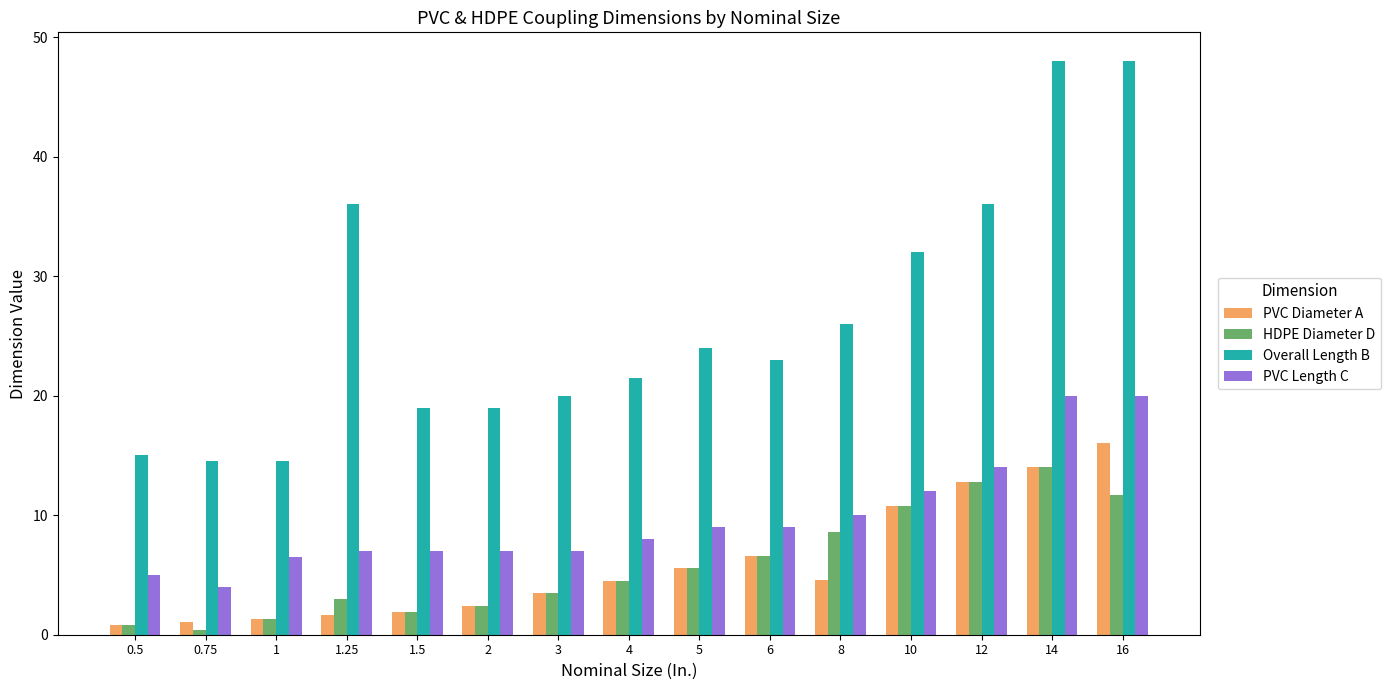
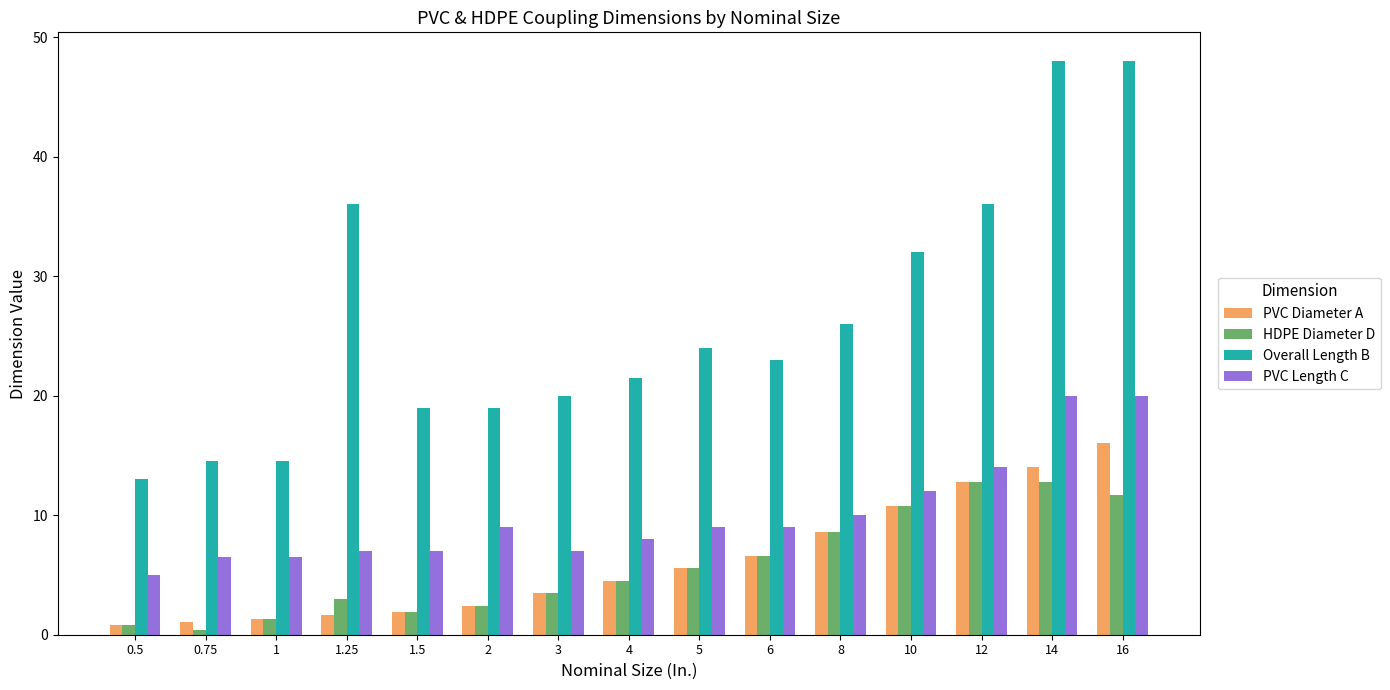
Overall Length B, 0.5: 15 -> 13
PVC Length C, 0.75: 4.0 -> 6.5
PVC Length C, 2: 7 -> 9
PVC Diameter A, 8: 4.6 -> 8.6
HDPE Diameter D, 14: 14.0 -> 12.8
